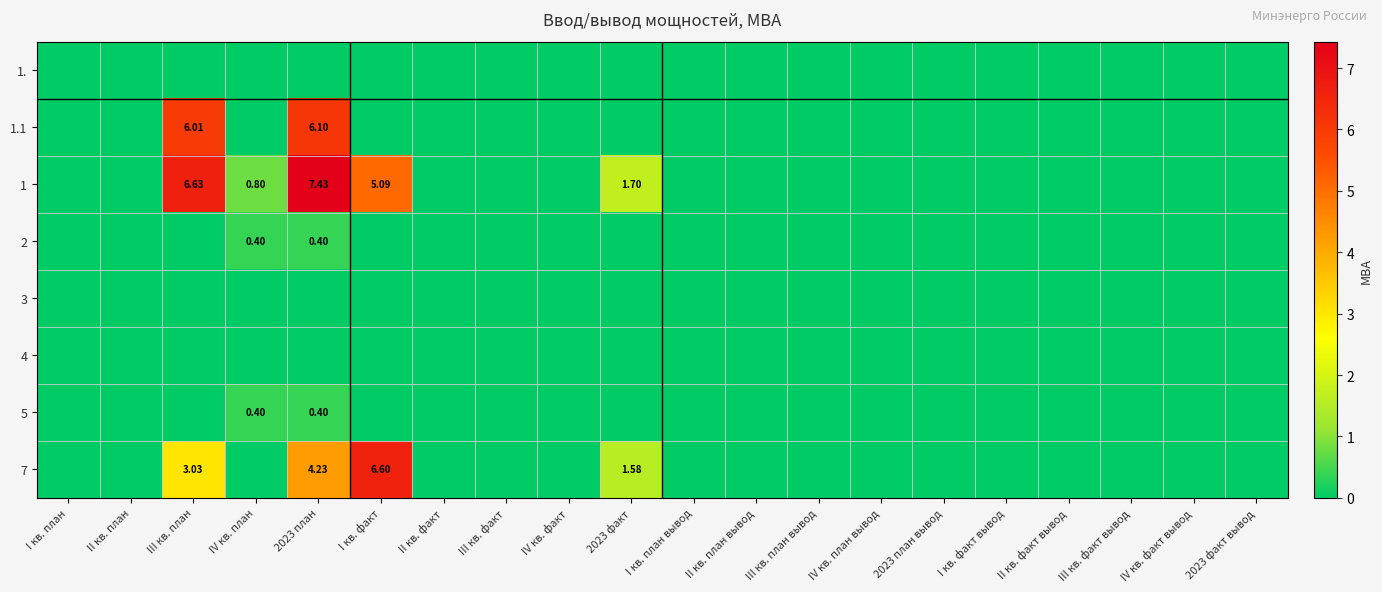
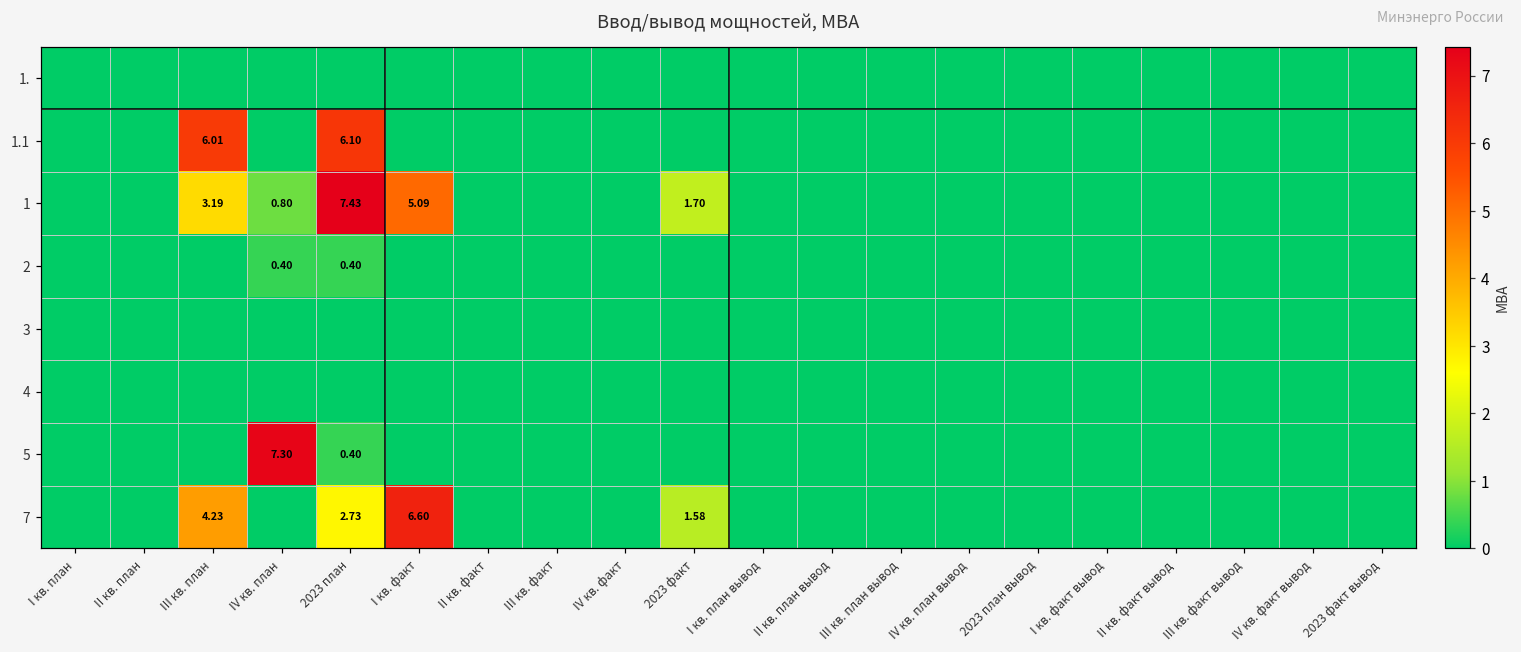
1, III кв. план: 6.63 -> 3.19
5, IV кв. план: 0.40 -> 7.30
7, III кв. план: 3.03 -> 4.23
7, 2023 план: 4.23 -> 2.73
